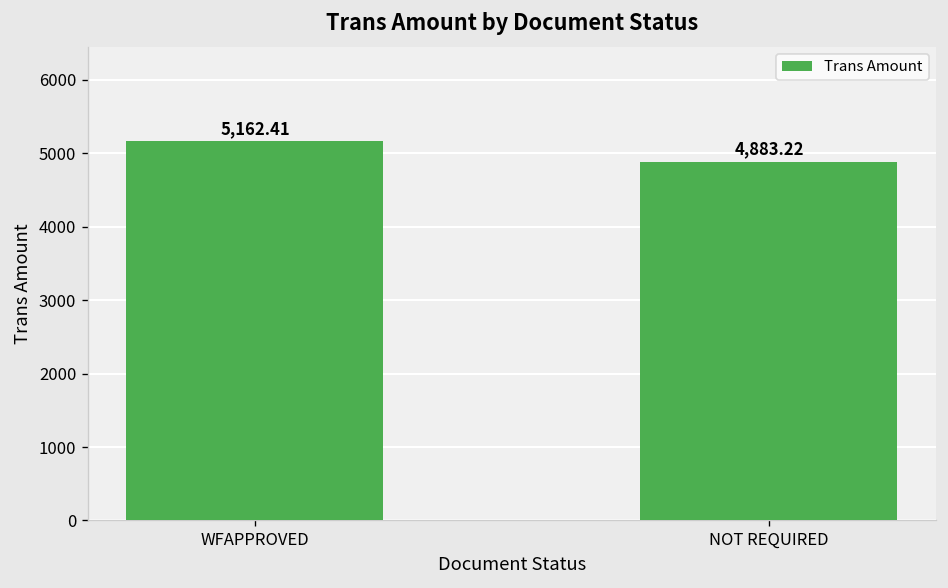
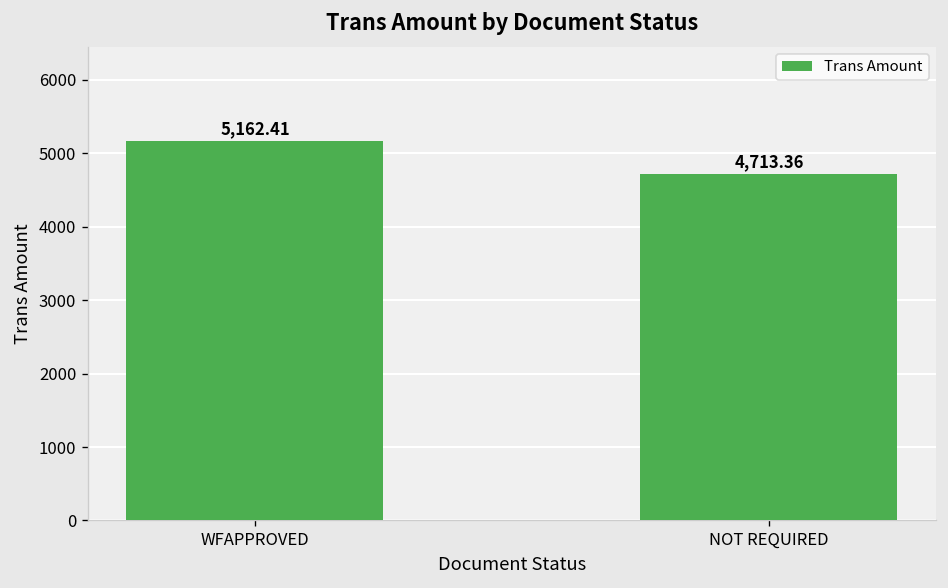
NOT REQUIRED: 4,883.22 -> 4,713.36
